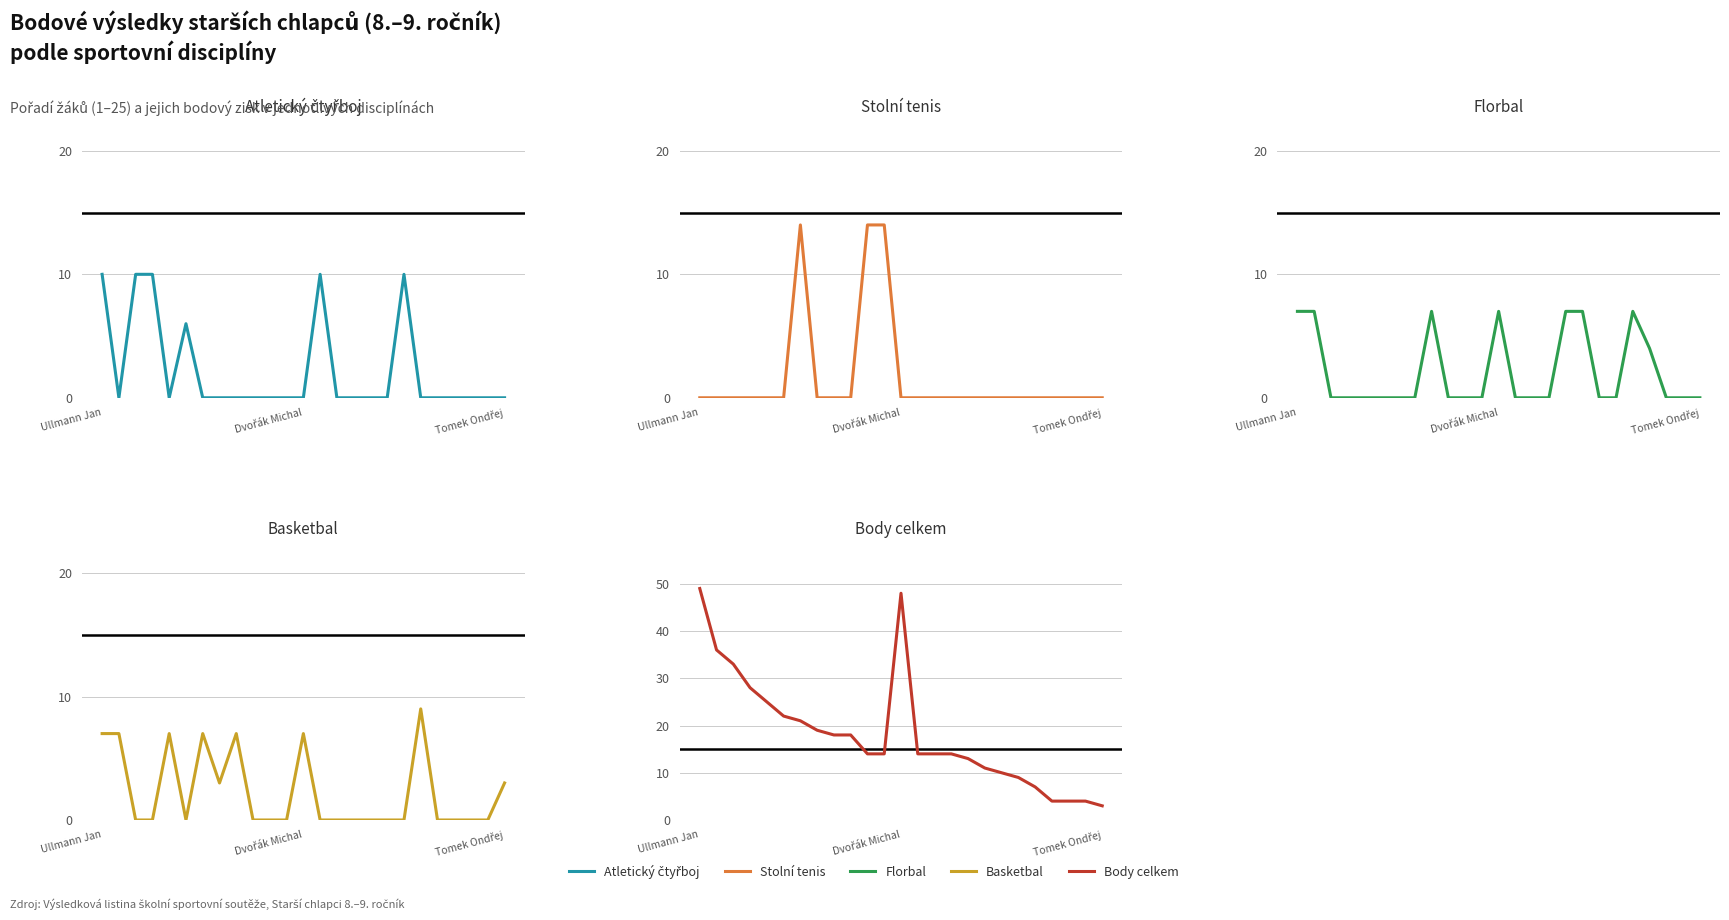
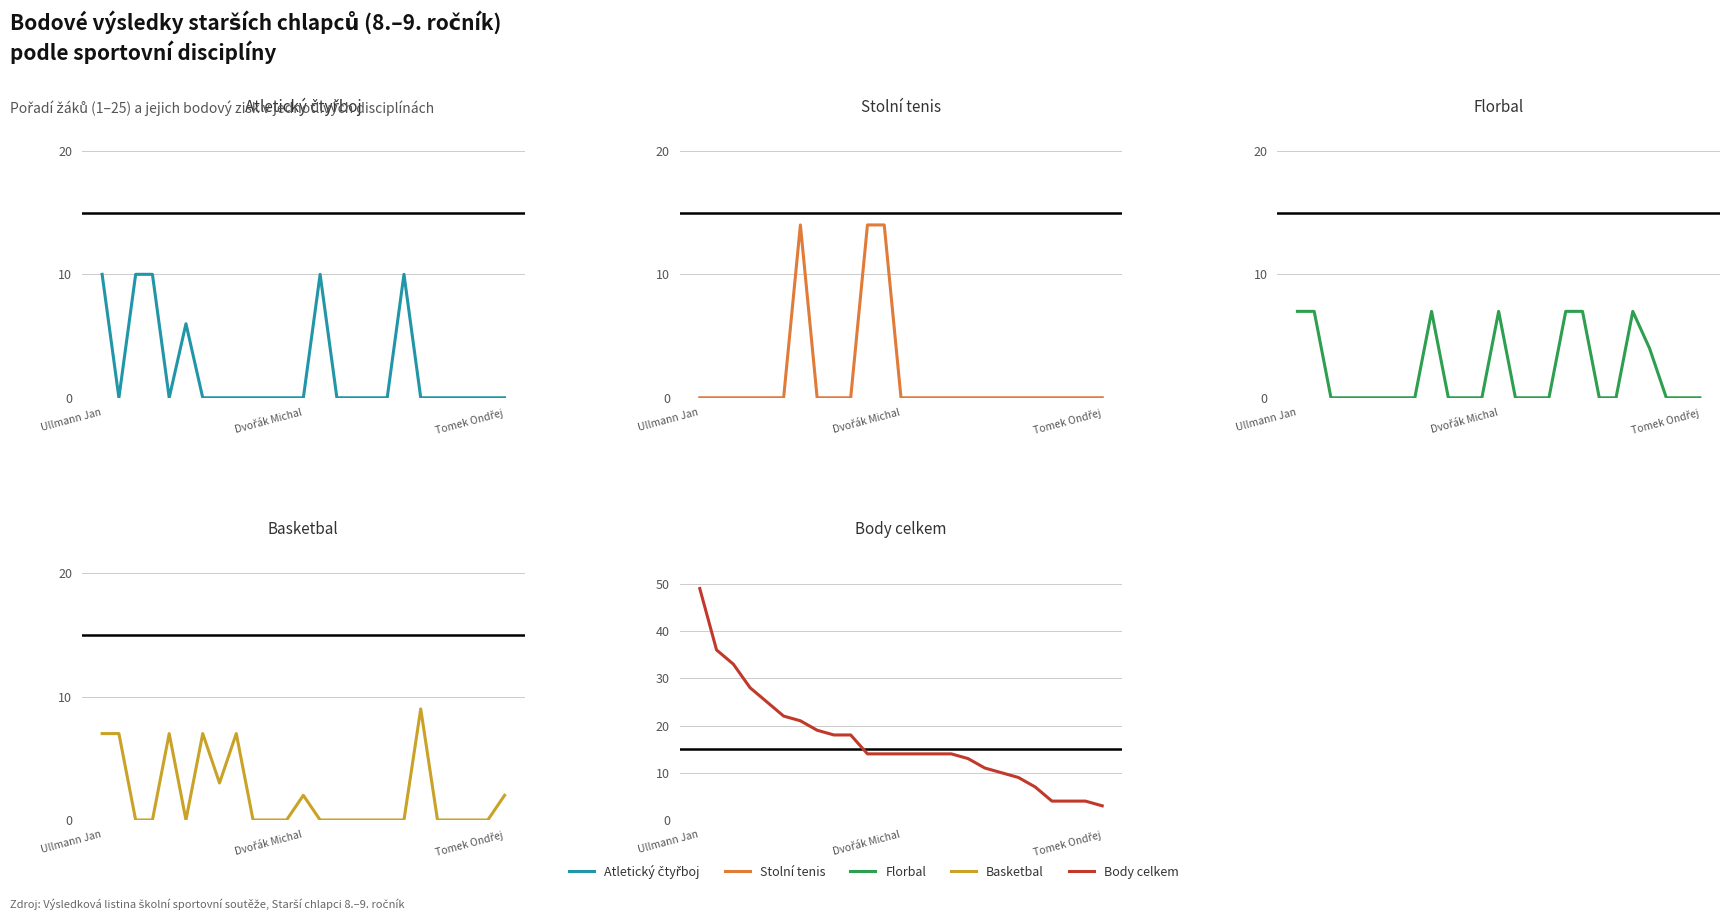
Basketbal, Dvořák Michal: 7 -> 2
Basketbal, Tomek Ondřej: 3 -> 2
Body celkem, Dvořák Michal: 48 -> 14
